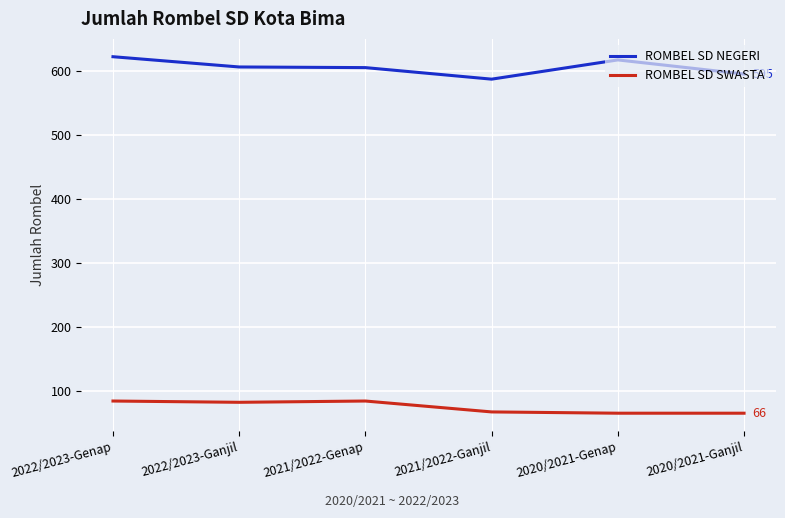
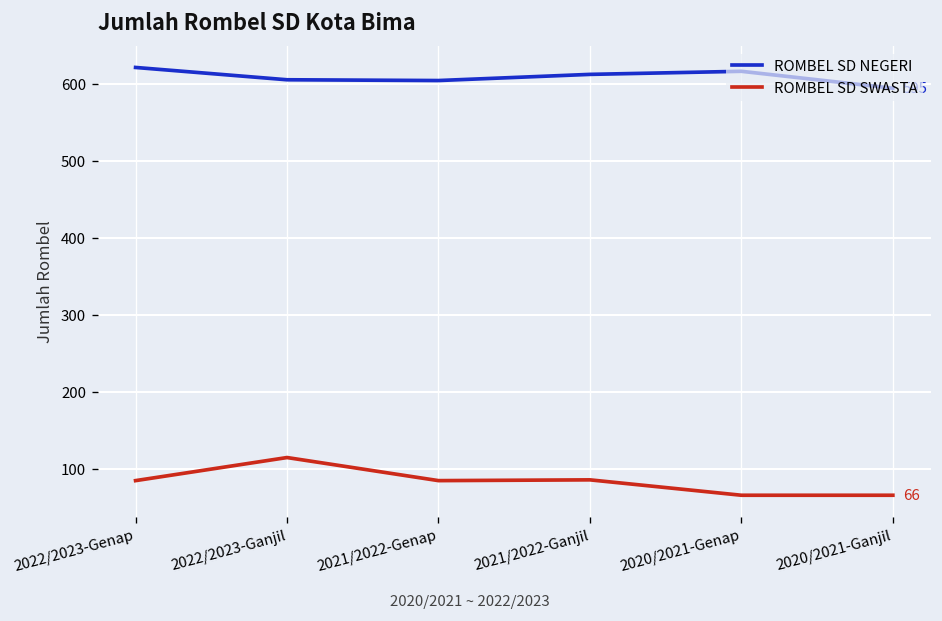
ROMBEL SD SWASTA, 2022/2023-Ganjil: 80 -> 120
ROMBEL SD NEGERI, 2021/2022-Ganjil: 590 -> 610
ROMBEL SD SWASTA, 2021/2022-Ganjil: 70 -> 90
